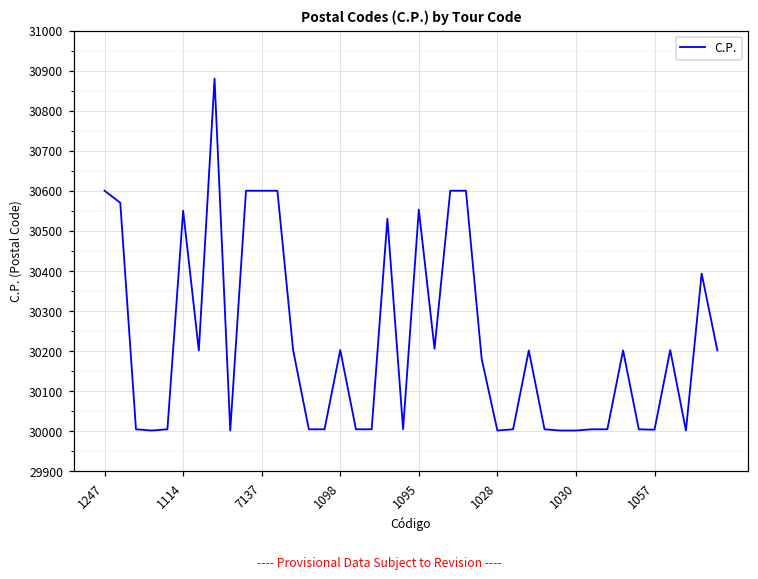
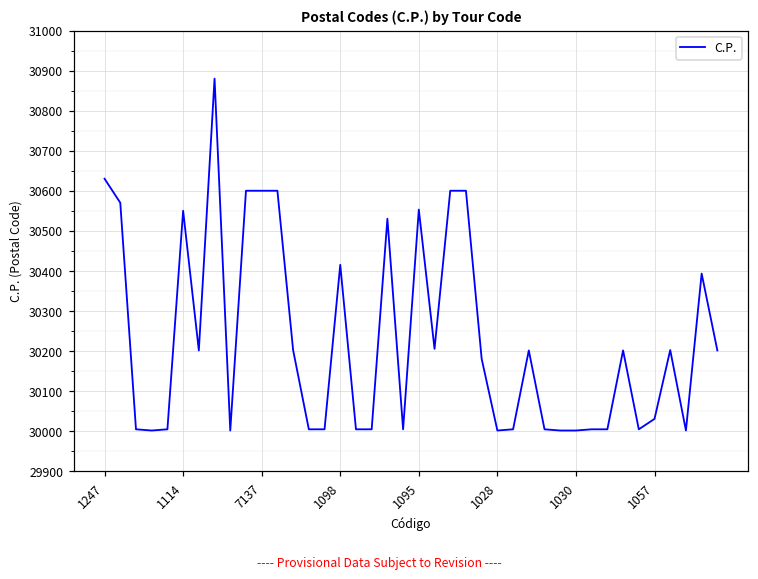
1247: 30600 -> 30630
1098: 30200 -> 30420
1057: 30000 -> 30030
